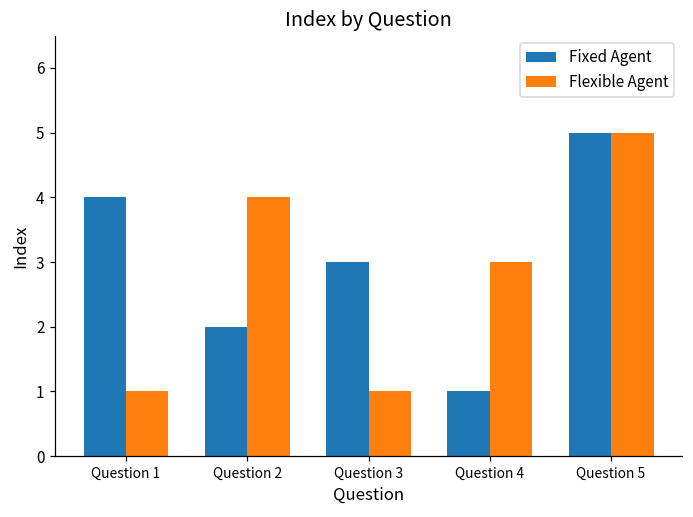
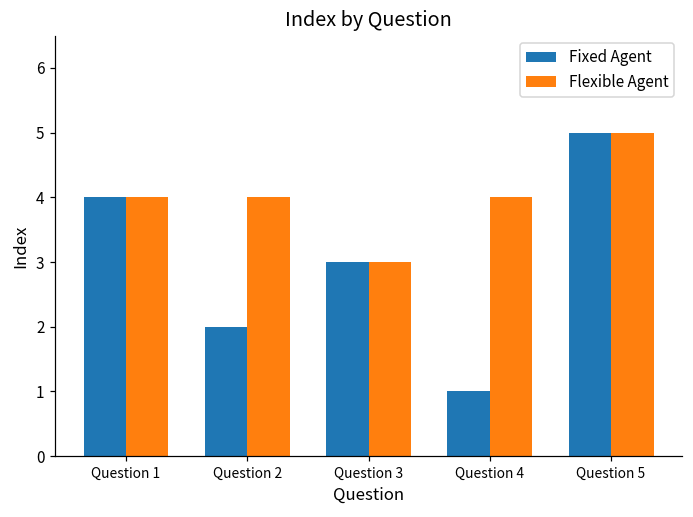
Flexible Agent, Question 1: 1 -> 4
Flexible Agent, Question 3: 1 -> 3
Flexible Agent, Question 4: 3 -> 4
